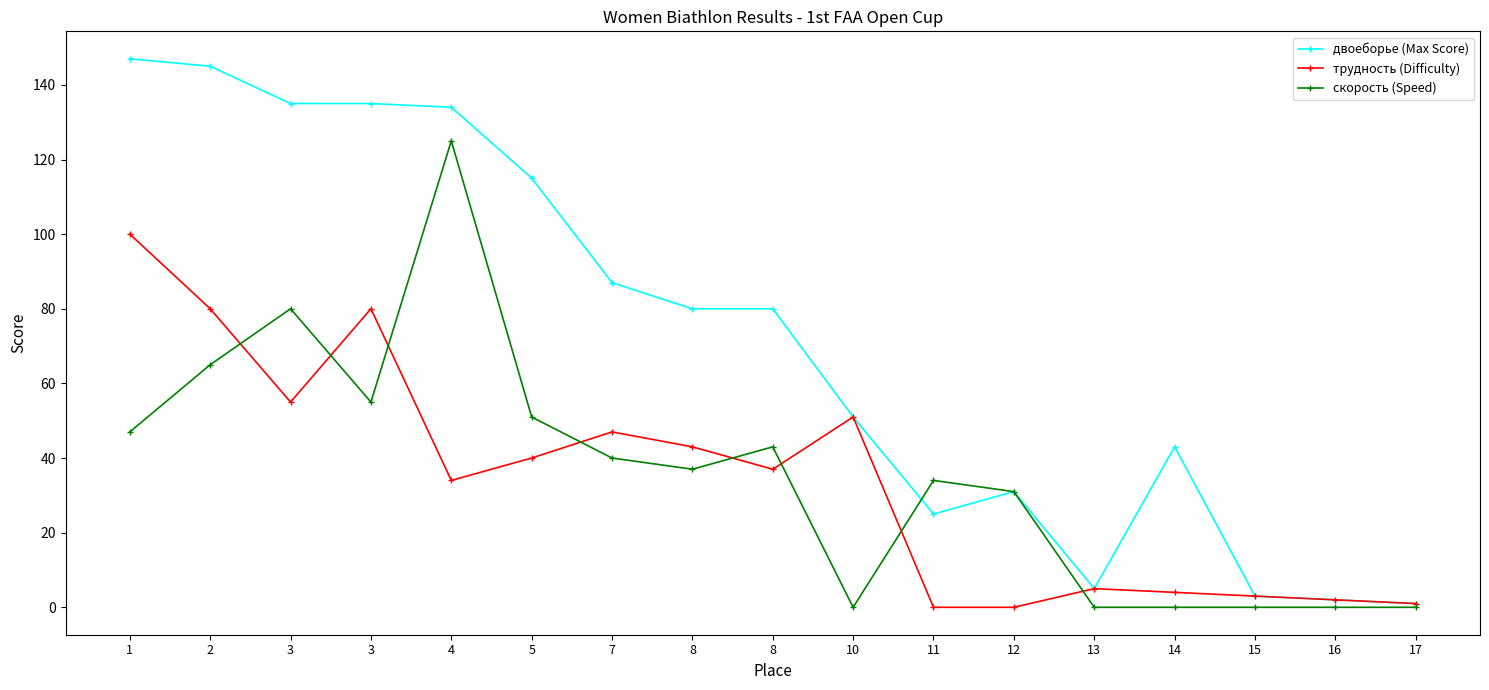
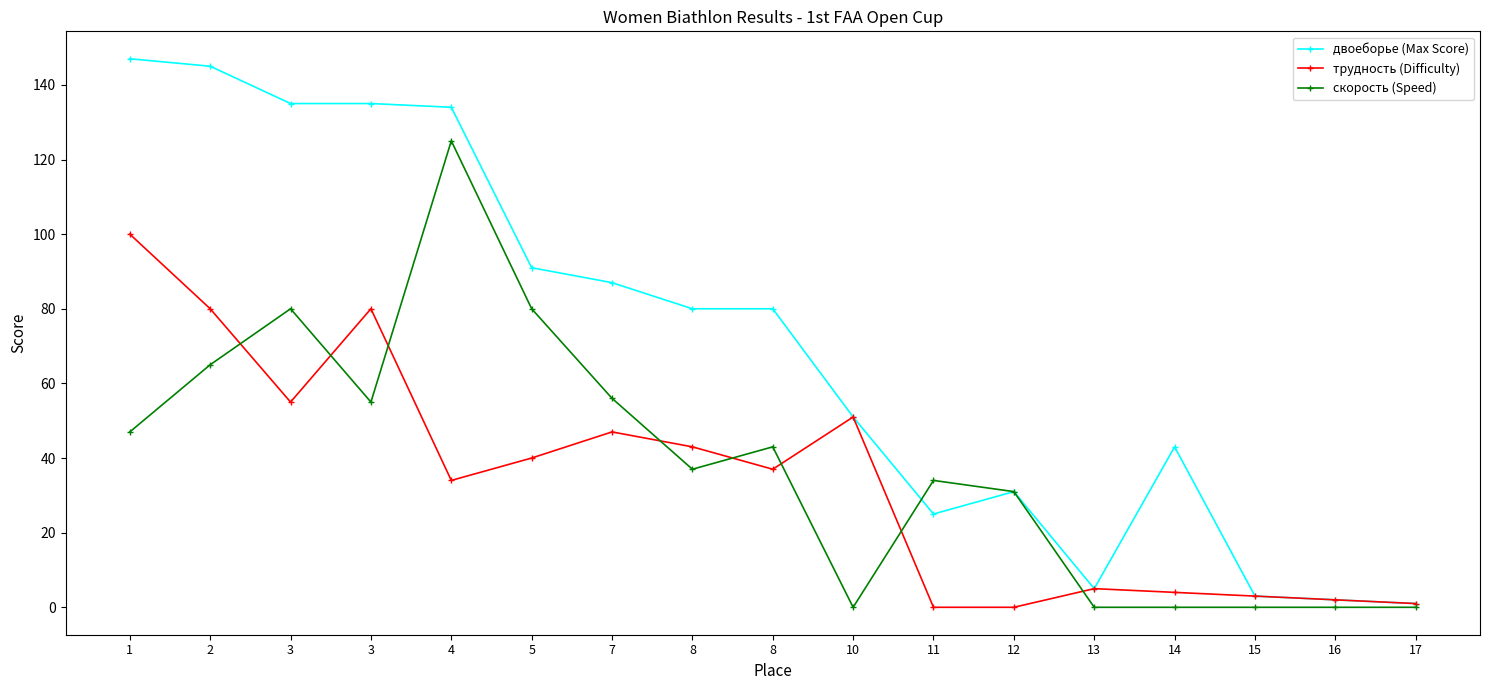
двоеборье (Max Score), 5: 115 -> 91
скорость (Speed), 5: 51 -> 80
скорость (Speed), 7: 40 -> 56
